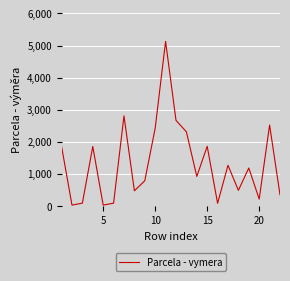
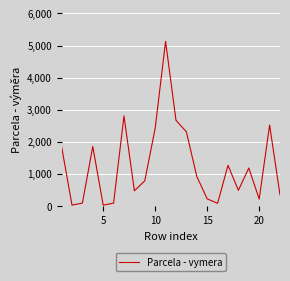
15: 1,900 -> 200
